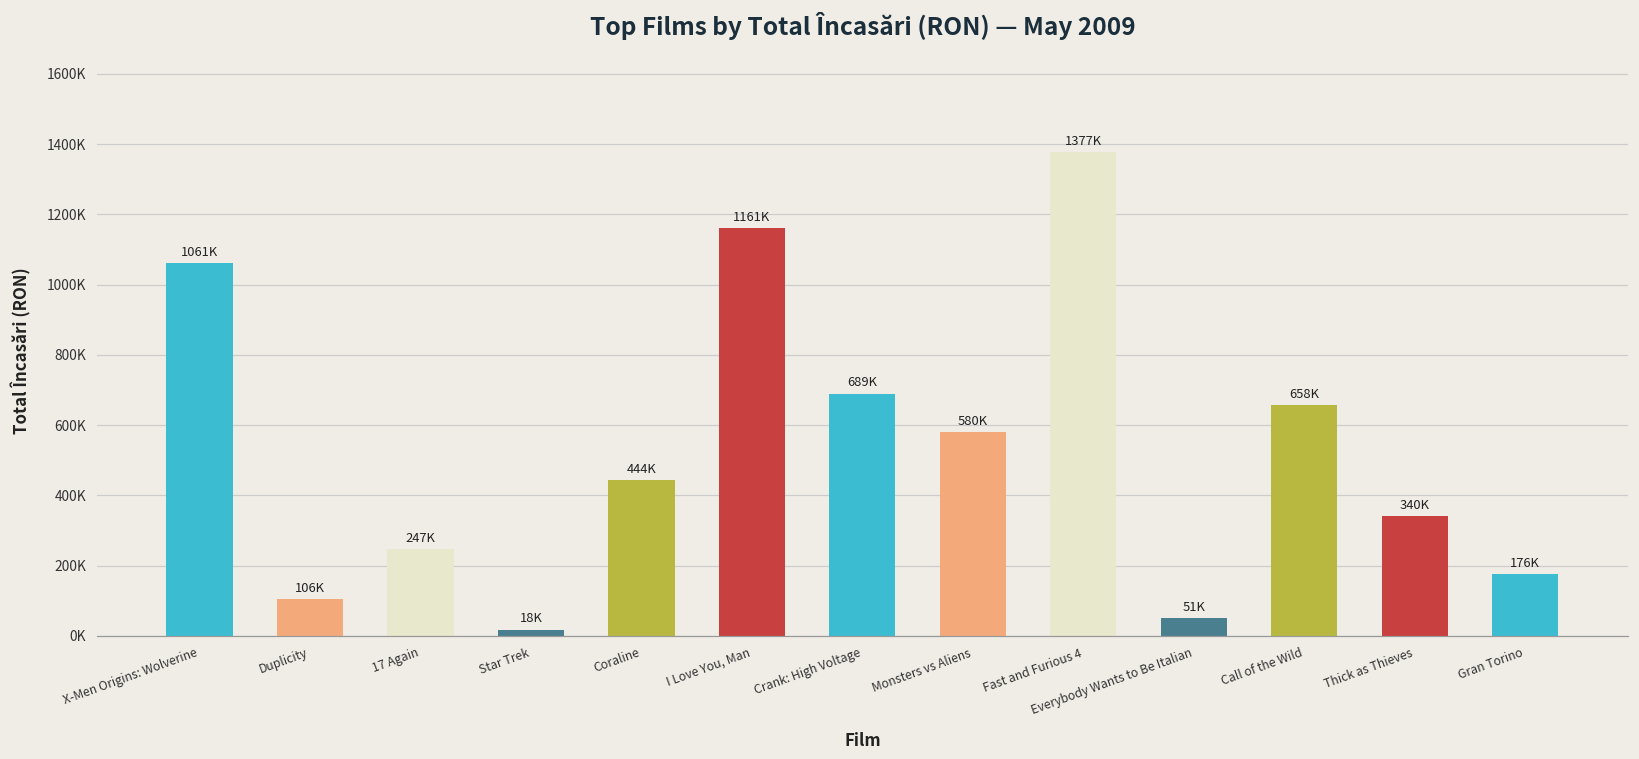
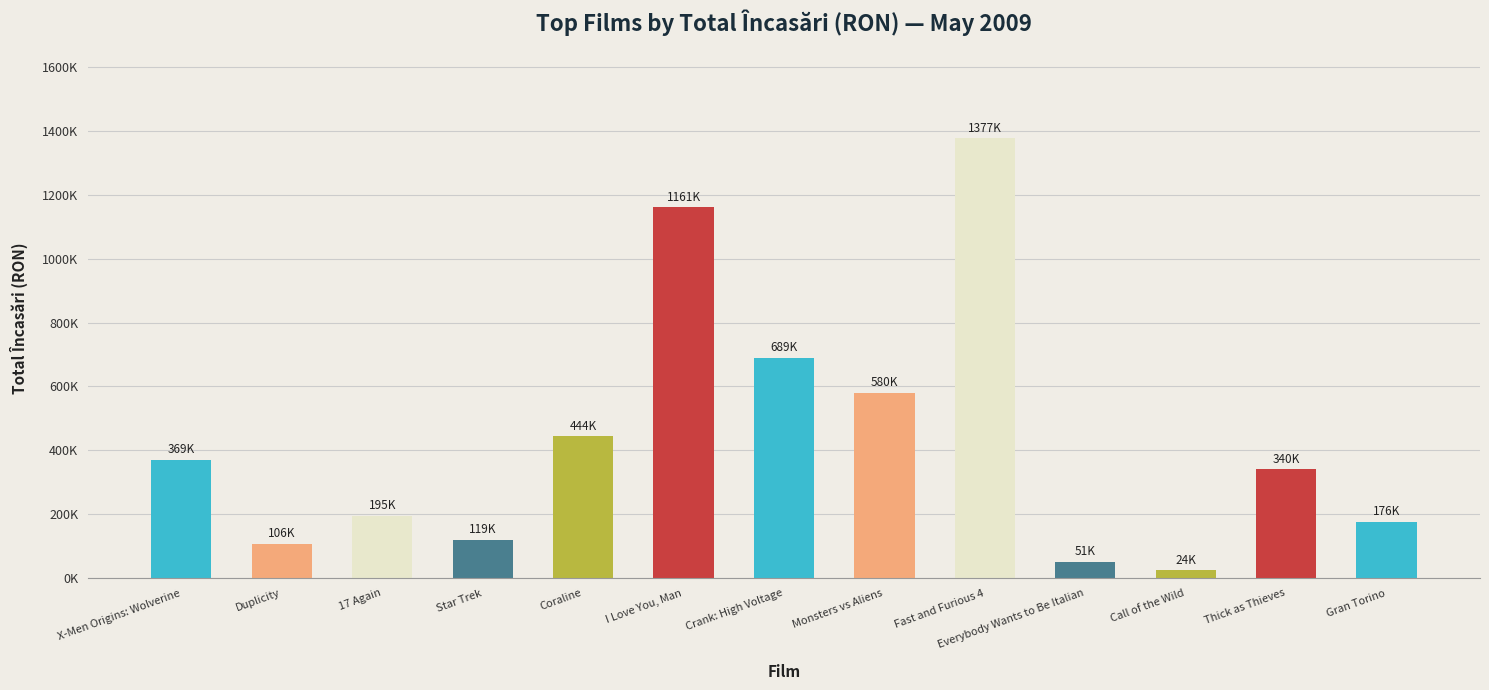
X-Men Origins: Wolverine: 1061K -> 369K
17 Again: 247K -> 195K
Star Trek: 18K -> 119K
Call of the Wild: 658K -> 24K
